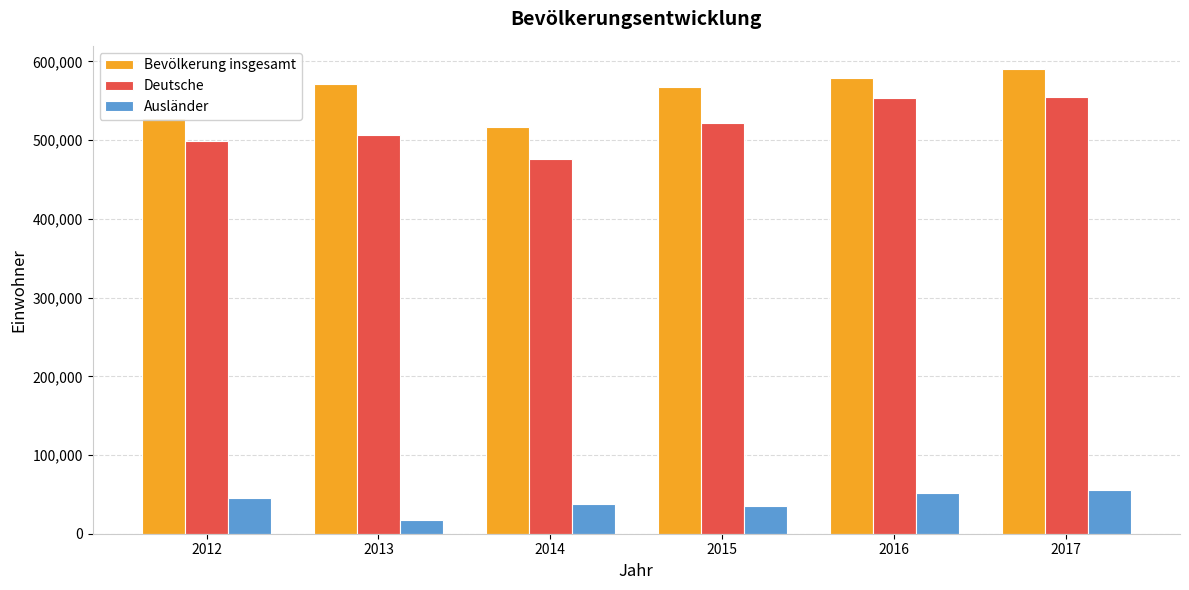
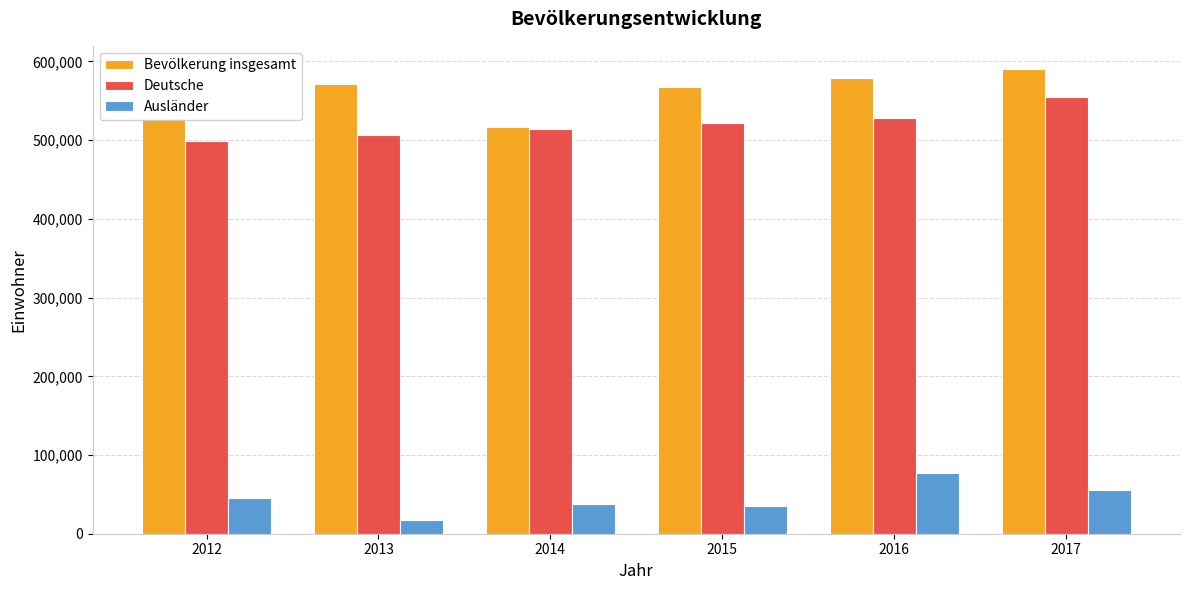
Deutsche, 2014: 480,000 -> 510,000
Deutsche, 2016: 550,000 -> 530,000
Ausländer, 2016: 50,000 -> 80,000
